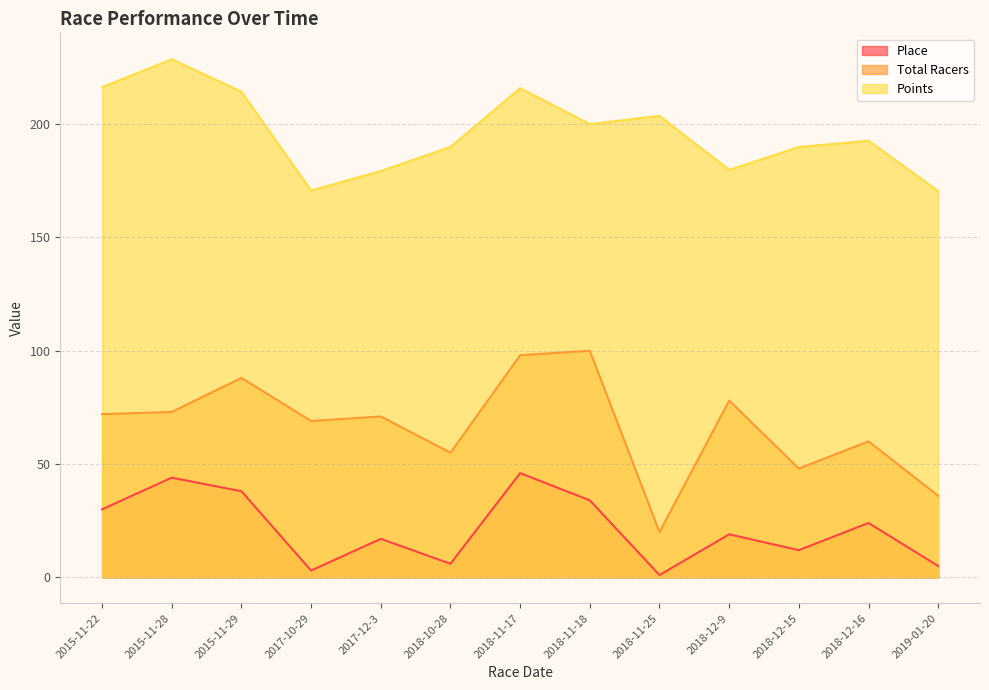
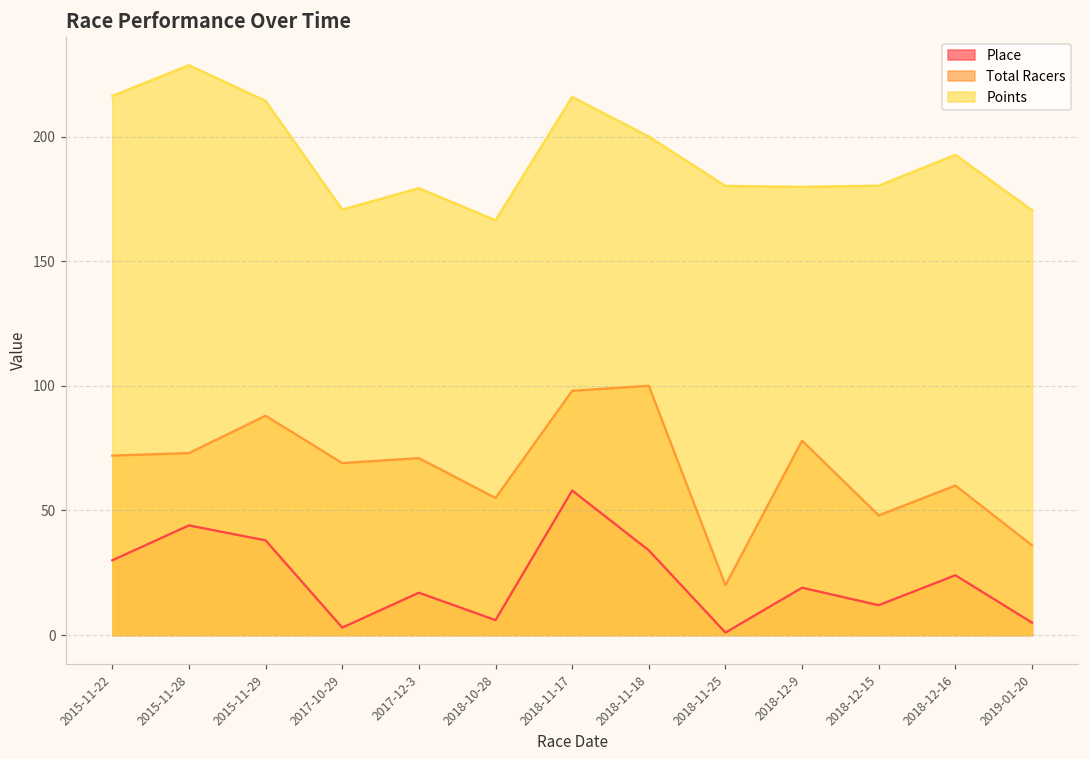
Points, 2018-10-28: 190 -> 166
Place, 2018-11-17: 46 -> 58
Points, 2018-11-25: 204 -> 180
Points, 2018-12-15: 190 -> 180
